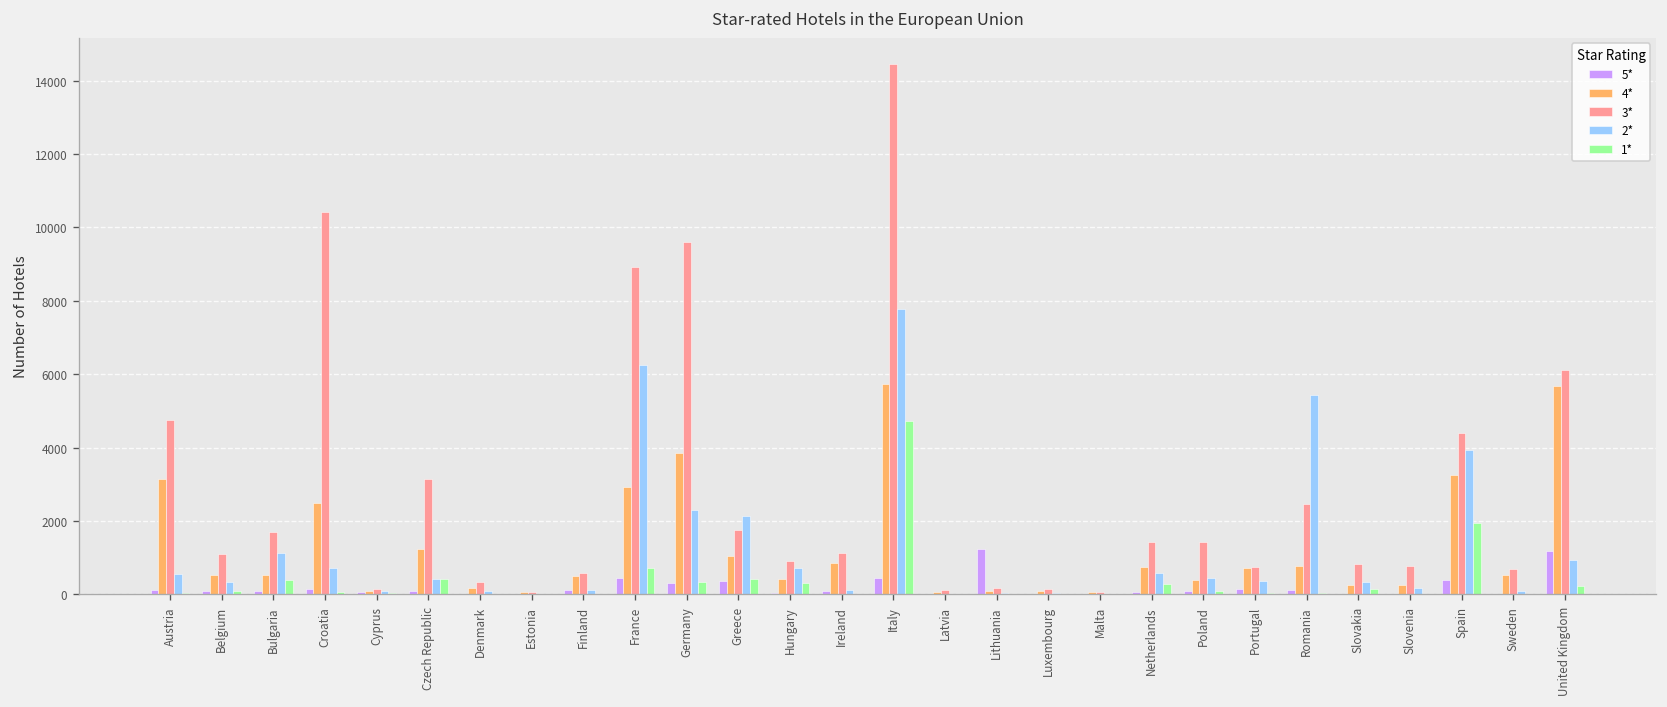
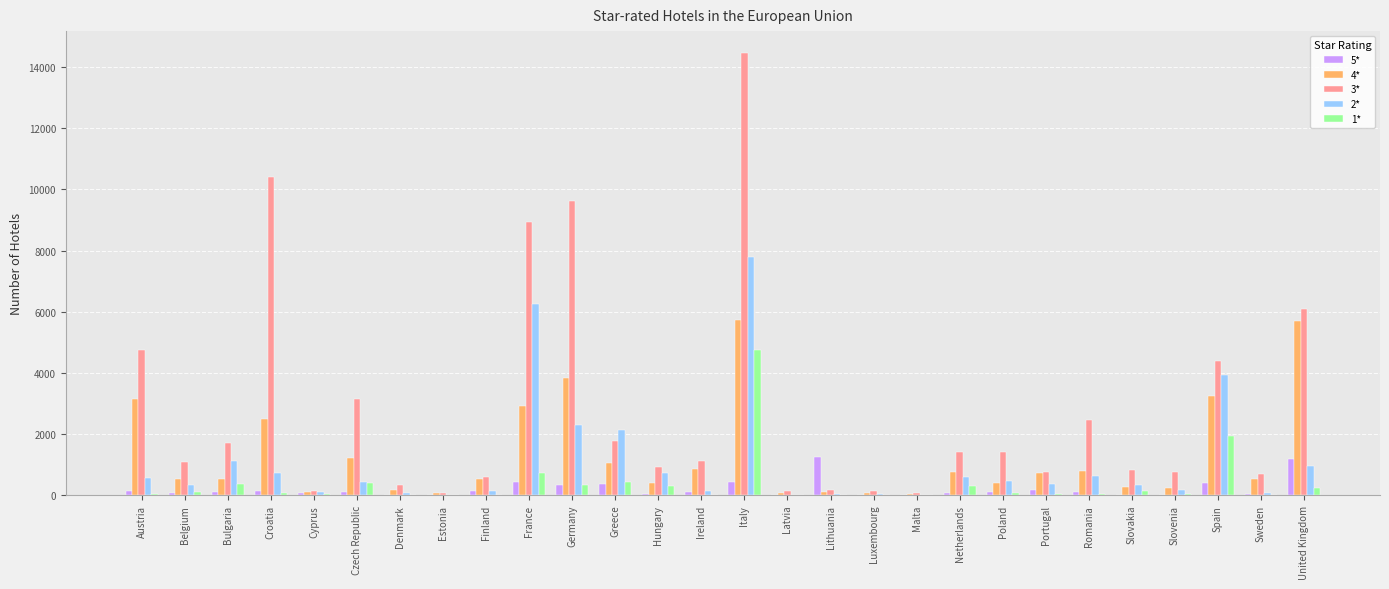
2*, Romania: 5400 -> 600
